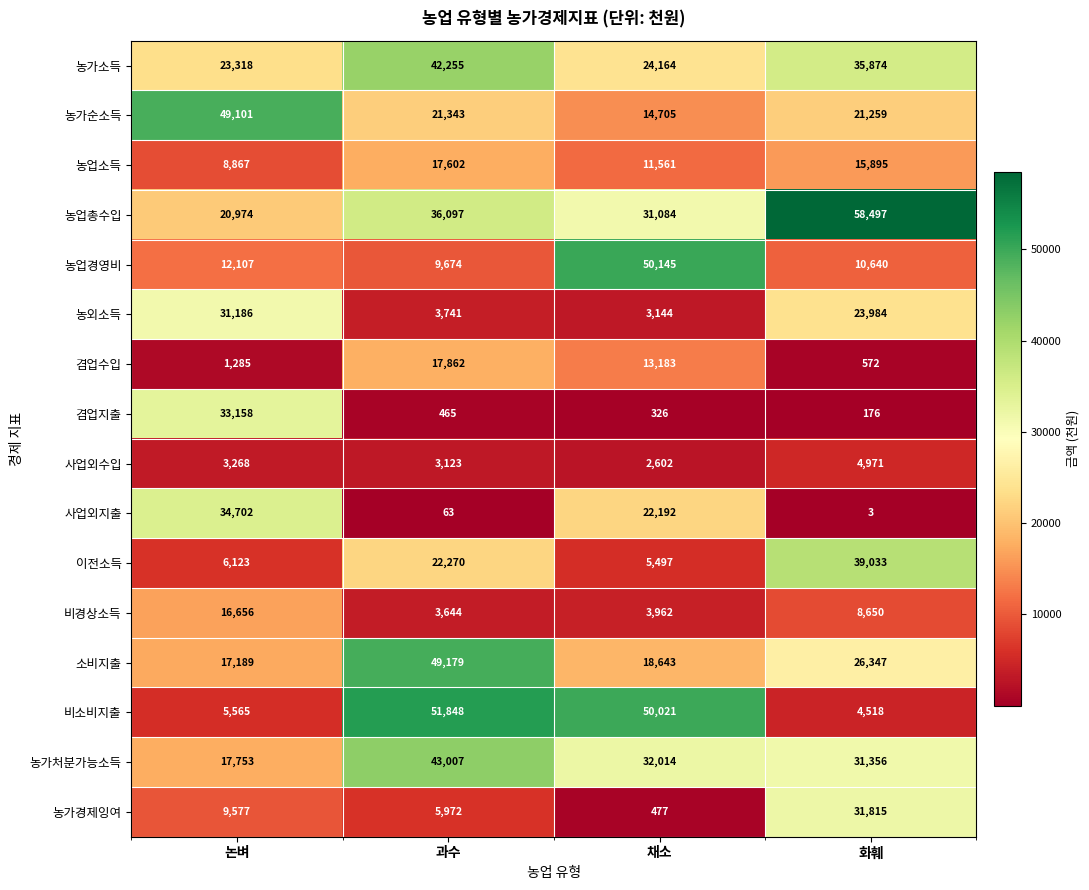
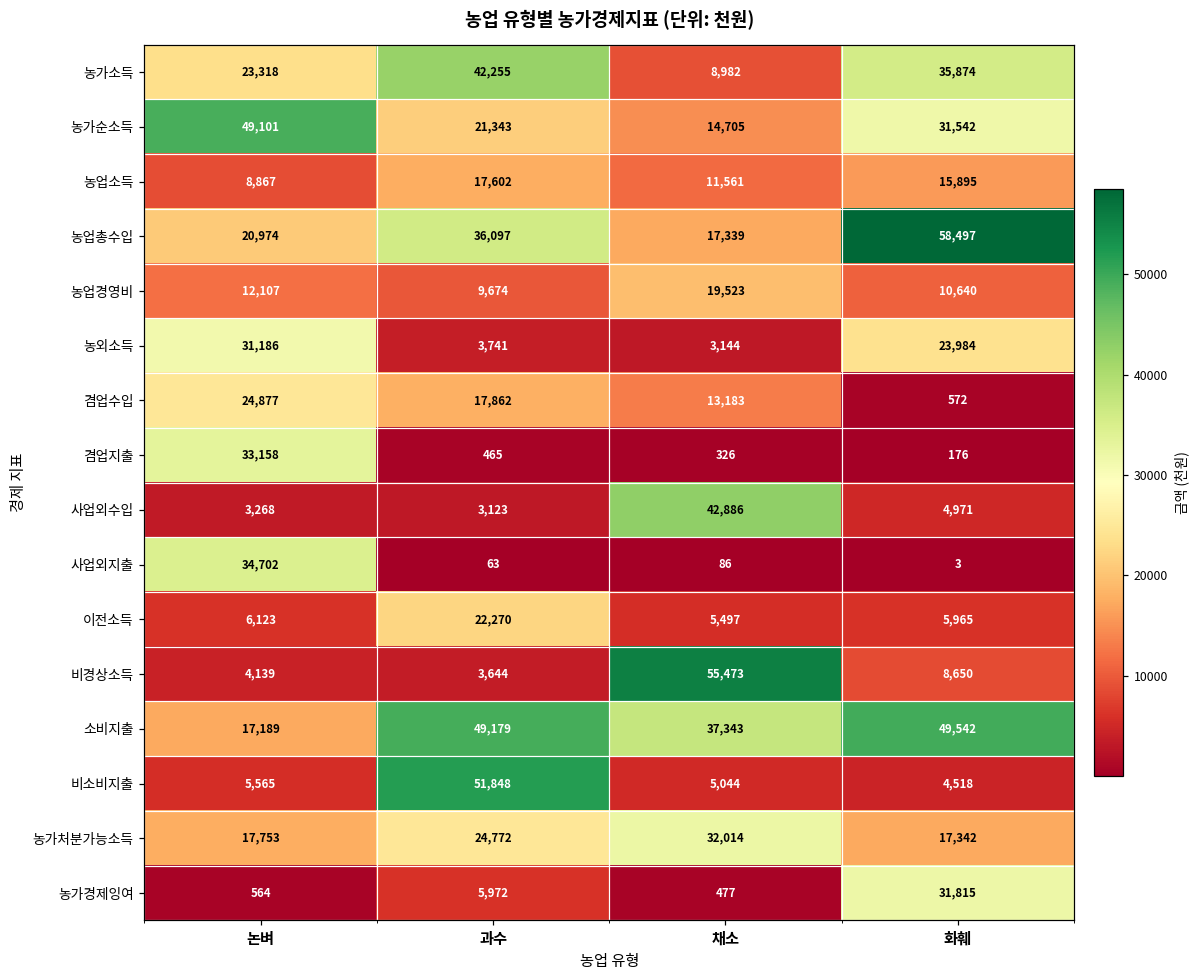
농가소득, 채소: 24,164 -> 8,982
농가순소득, 화훼: 21,259 -> 31,542
농업총수입, 채소: 31,084 -> 17,339
농업경영비, 채소: 50,145 -> 19,523
겸업수입, 논벼: 1,285 -> 24,877
사업외수입, 채소: 2,602 -> 42,886
사업외지출, 채소: 22,192 -> 86
이전소득, 화훼: 39,033 -> 5,965
비경상소득, 논벼: 16,656 -> 4,139
비경상소득, 채소: 3,962 -> 55,473
소비지출, 채소: 18,643 -> 37,343
소비지출, 화훼: 26,347 -> 49,542
비소비지출, 채소: 50,021 -> 5,044
농가처분가능소득, 과수: 43,007 -> 24,772
농가처분가능소득, 화훼: 31,356 -> 17,342
농가경제잉여, 논벼: 9,577 -> 564
